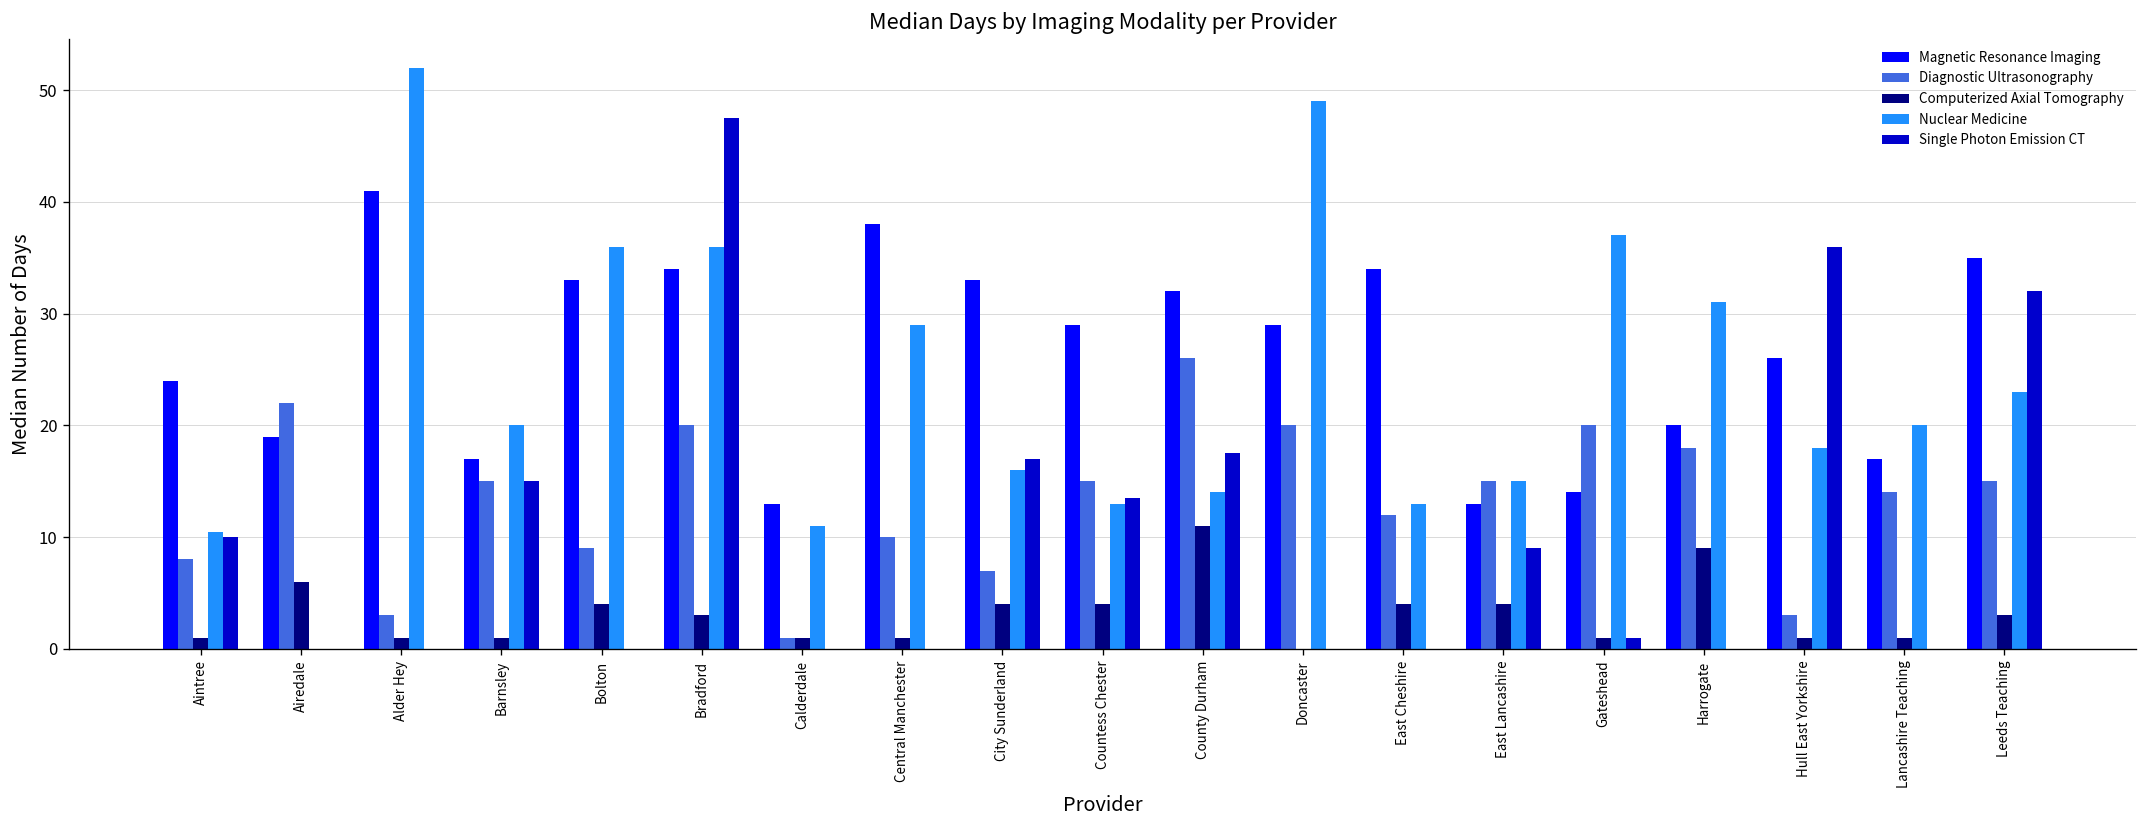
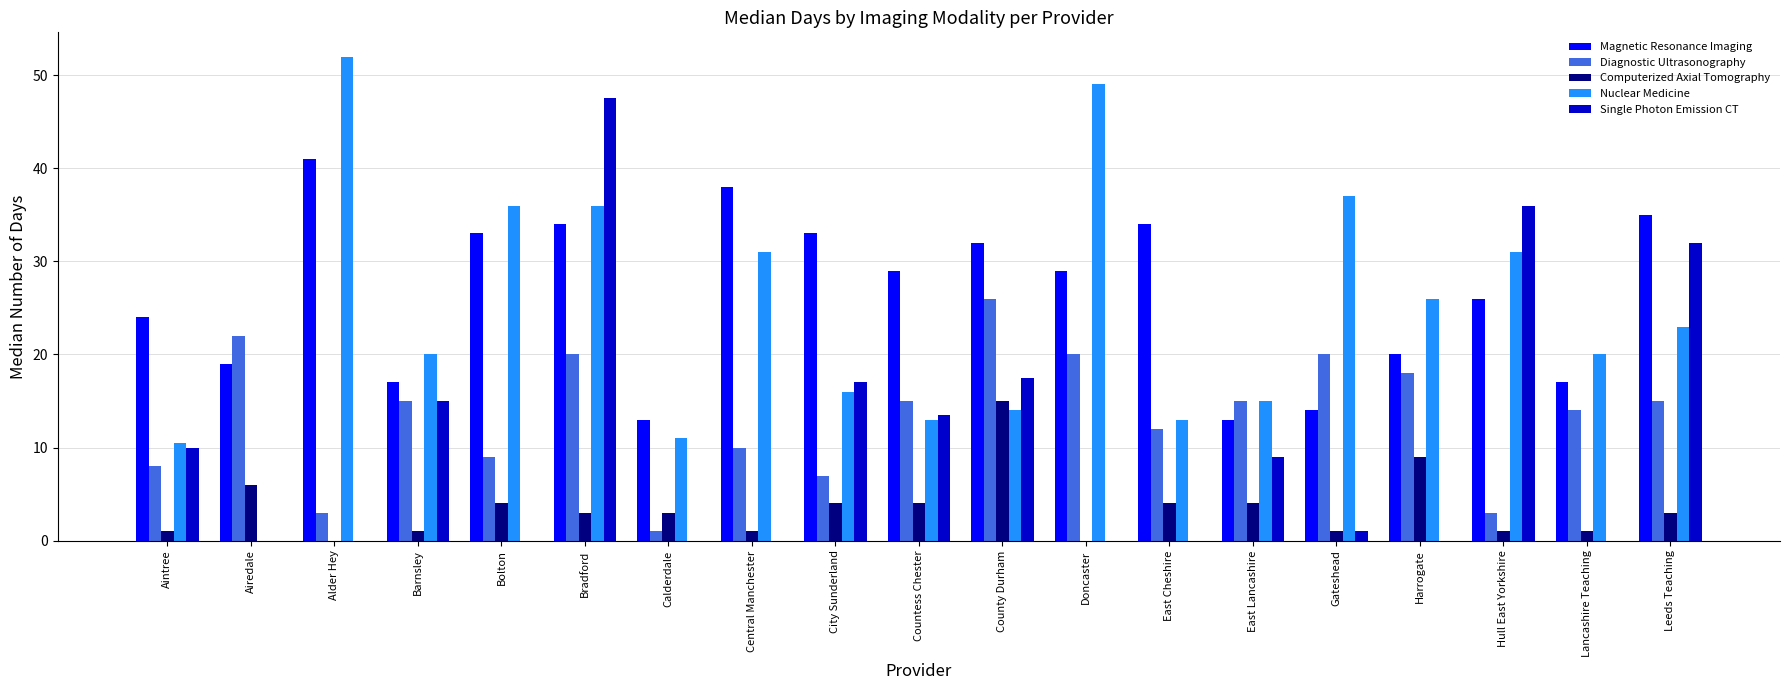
Computerized Axial Tomography, Alder Hey: 1 -> 0
Computerized Axial Tomography, Calderdale: 1 -> 3
Nuclear Medicine, Central Manchester: 29 -> 31
Computerized Axial Tomography, County Durham: 11 -> 15
Nuclear Medicine, Harrogate: 31 -> 26
Nuclear Medicine, Hull East Yorkshire: 18 -> 31
